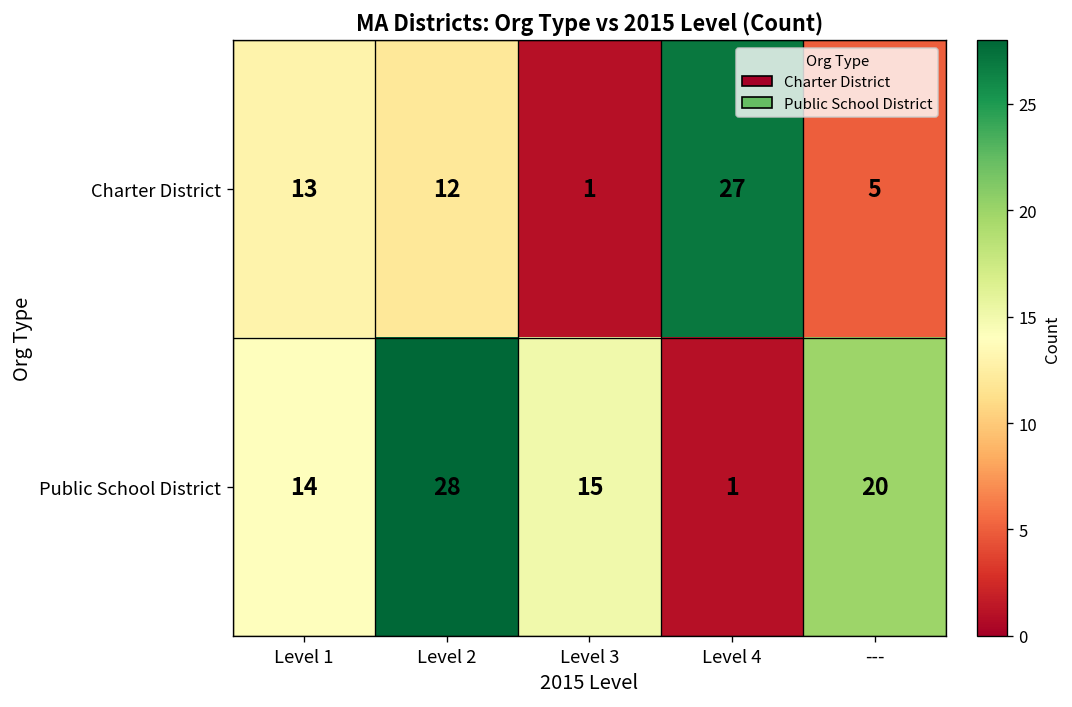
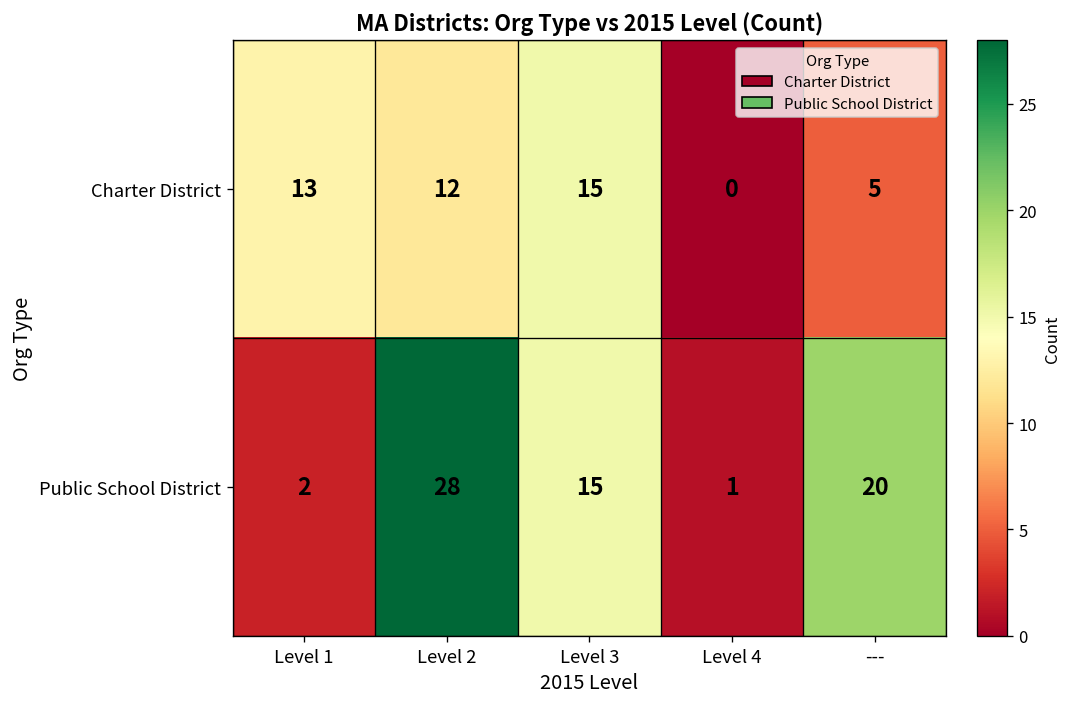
Charter District, Level 3: 1 -> 15
Charter District, Level 4: 27 -> 0
Public School District, Level 1: 14 -> 2
